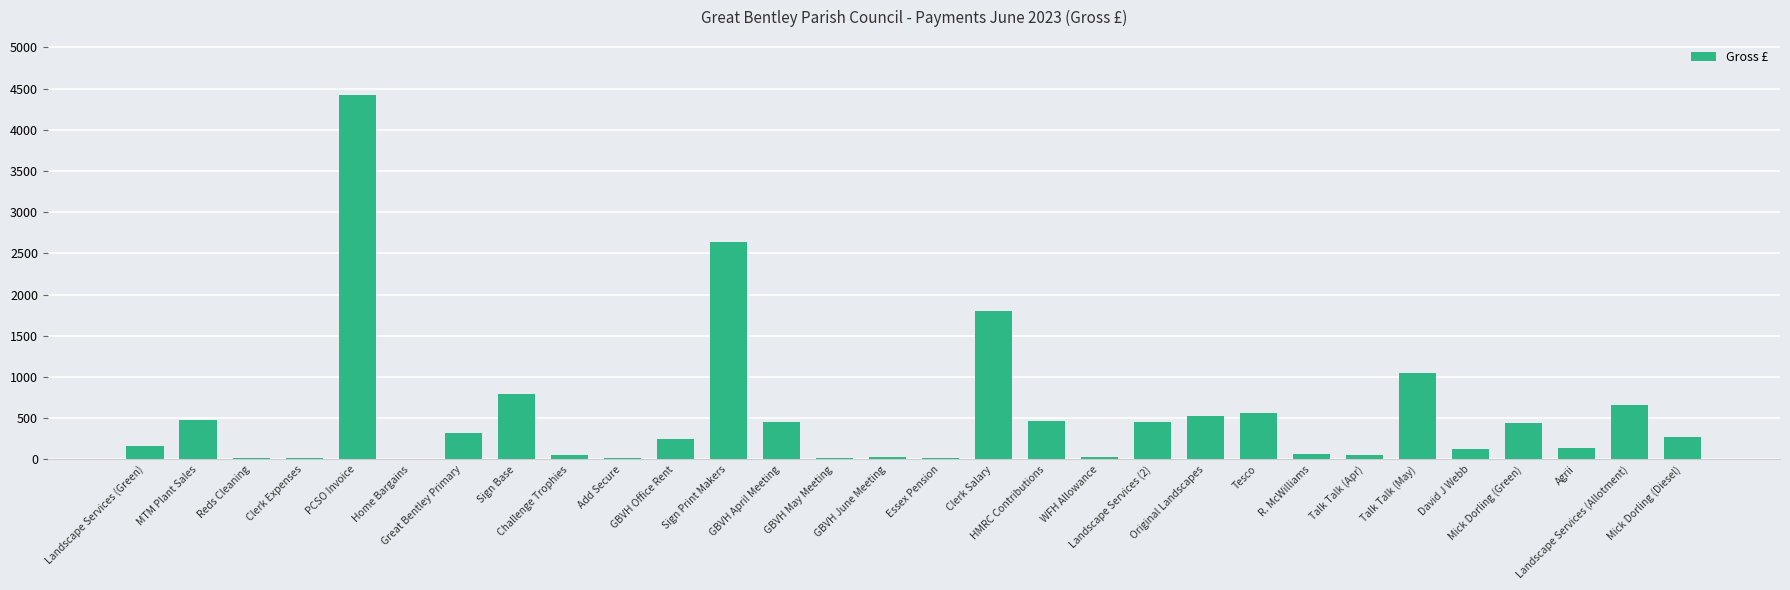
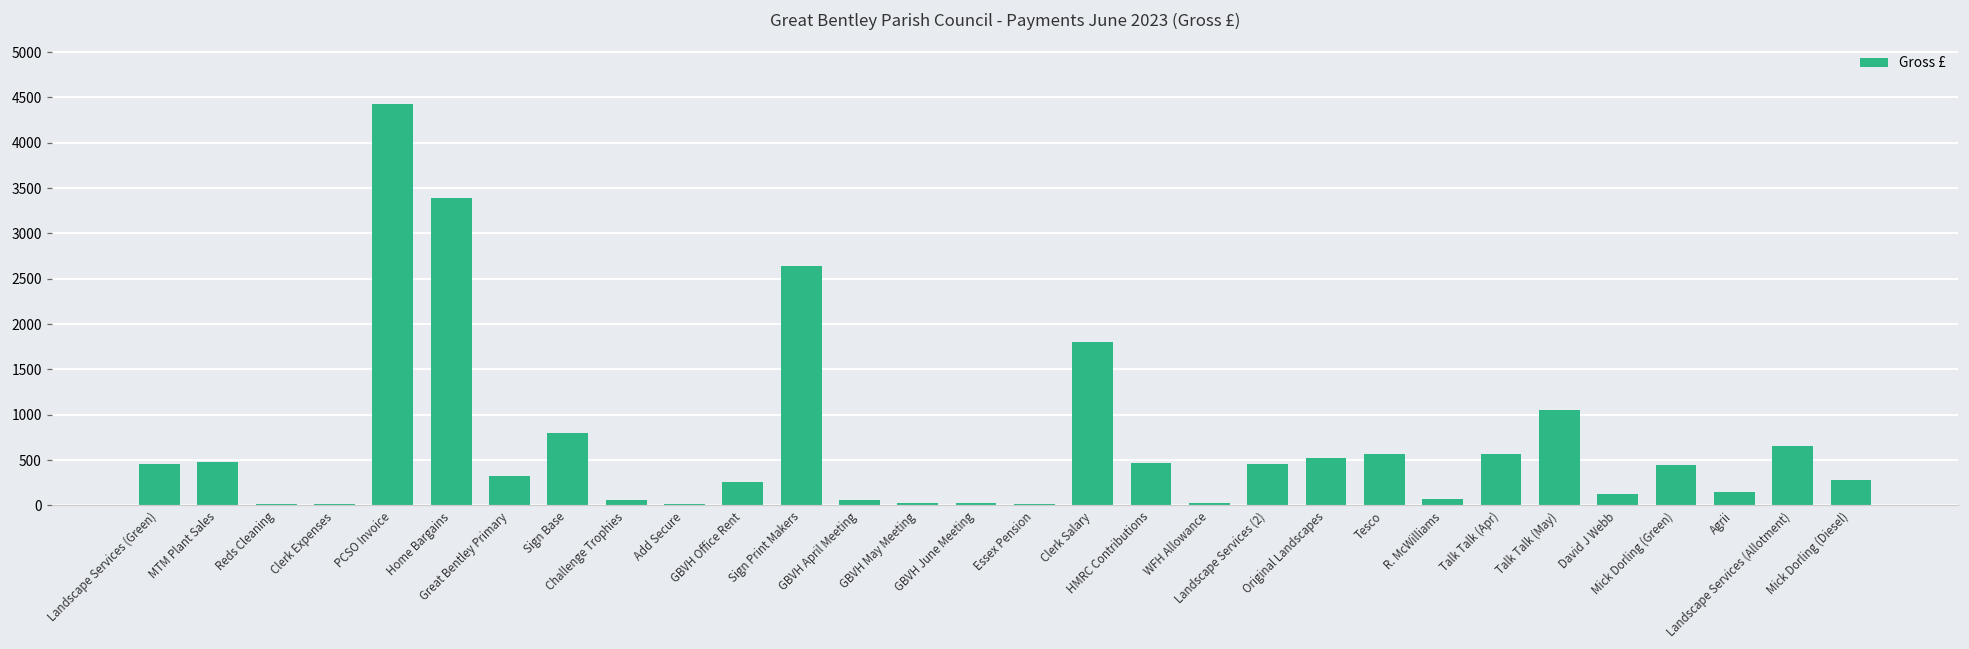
Landscape Services (Green): 200 -> 500
Home Bargains: 0 -> 3400
GBVH April Meeting: 500 -> 100
Talk Talk (Apr): 100 -> 600
